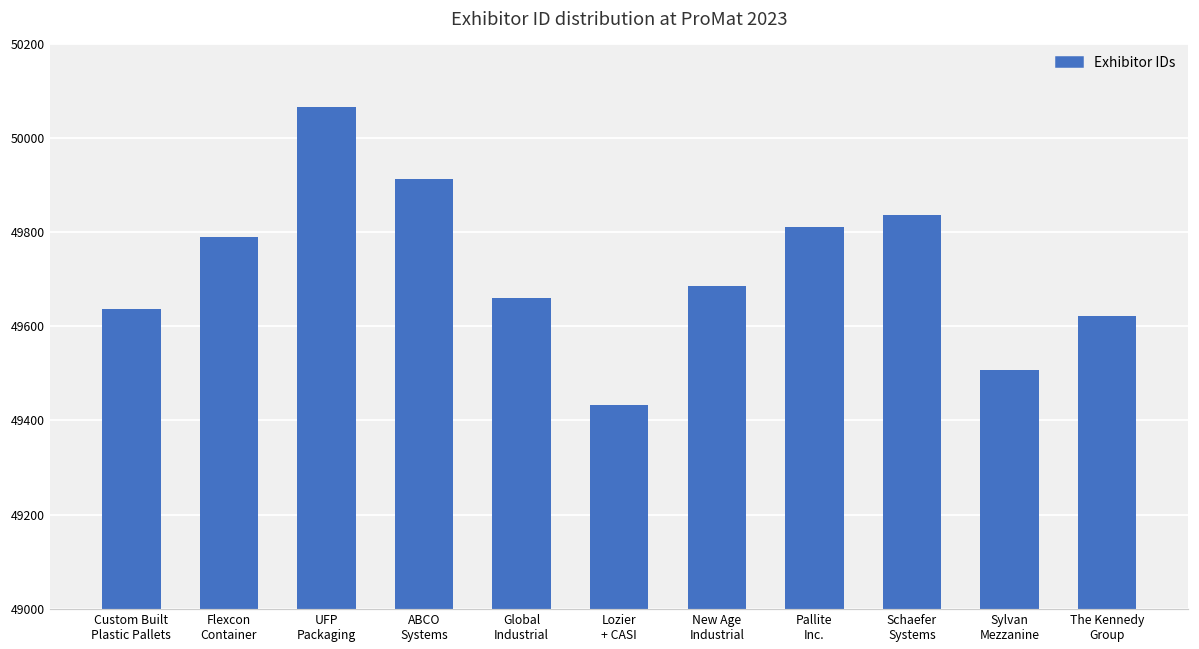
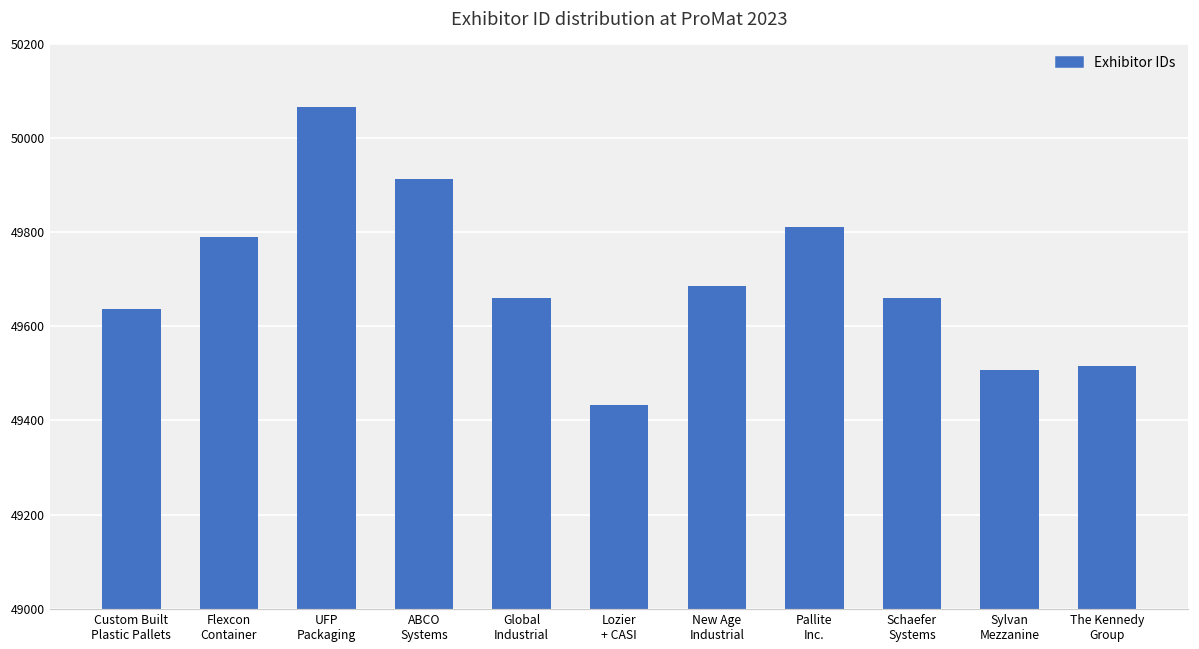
Schaefer Systems: 49840 -> 49660
The Kennedy Group: 49620 -> 49520
